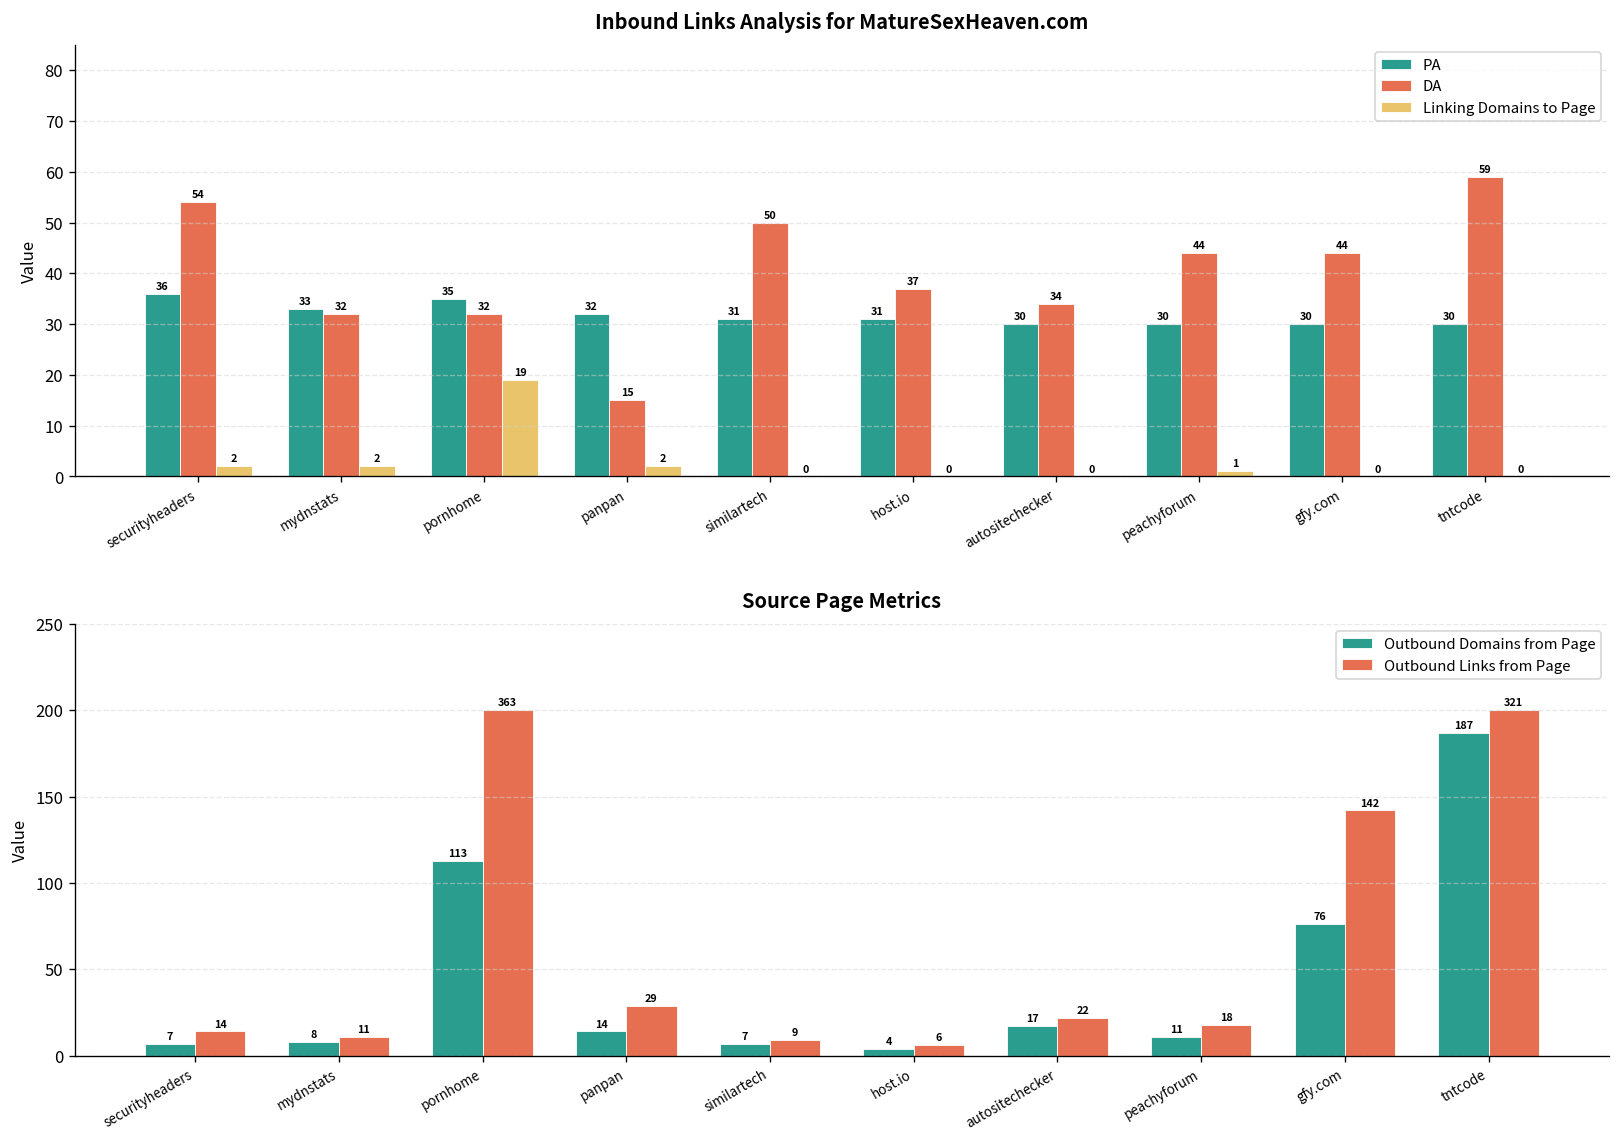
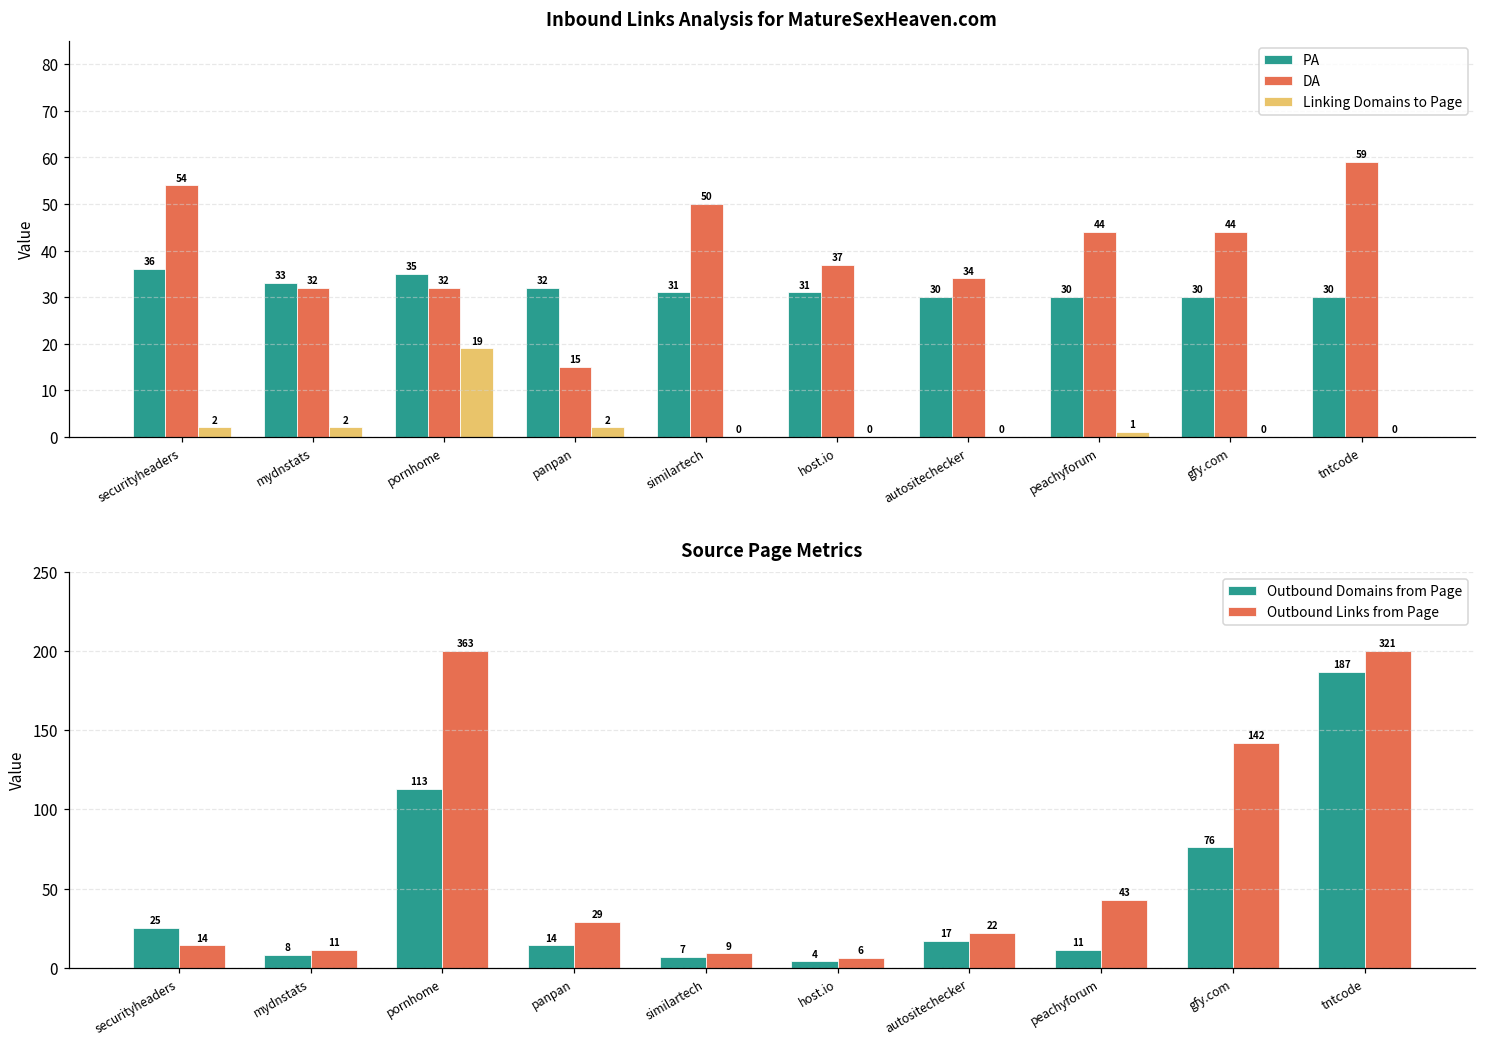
Source Page Metrics, Outbound Domains from Page, securityheaders: 7 -> 25
Source Page Metrics, Outbound Links from Page, peachyforum: 18 -> 43
